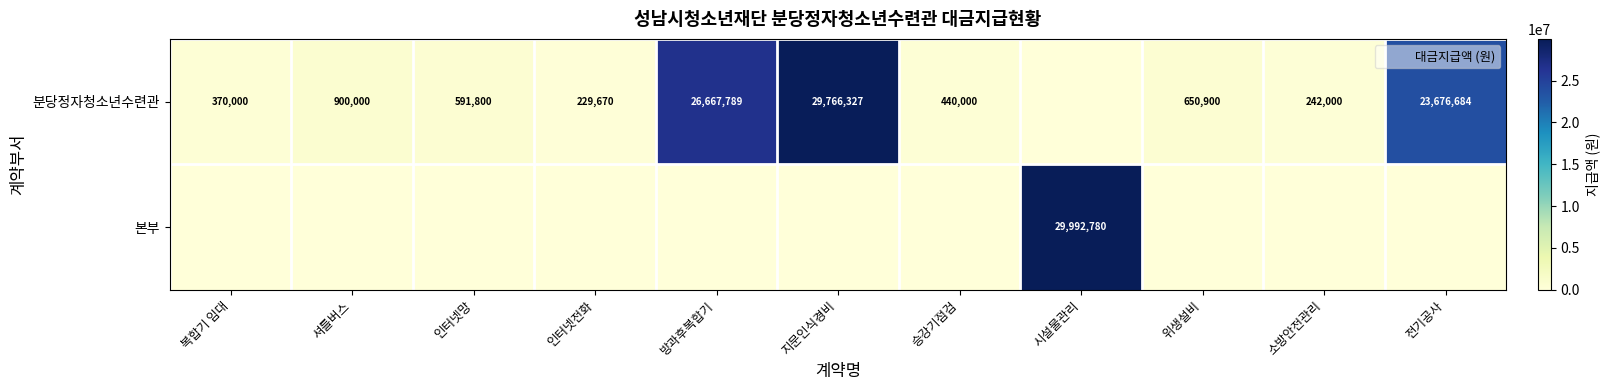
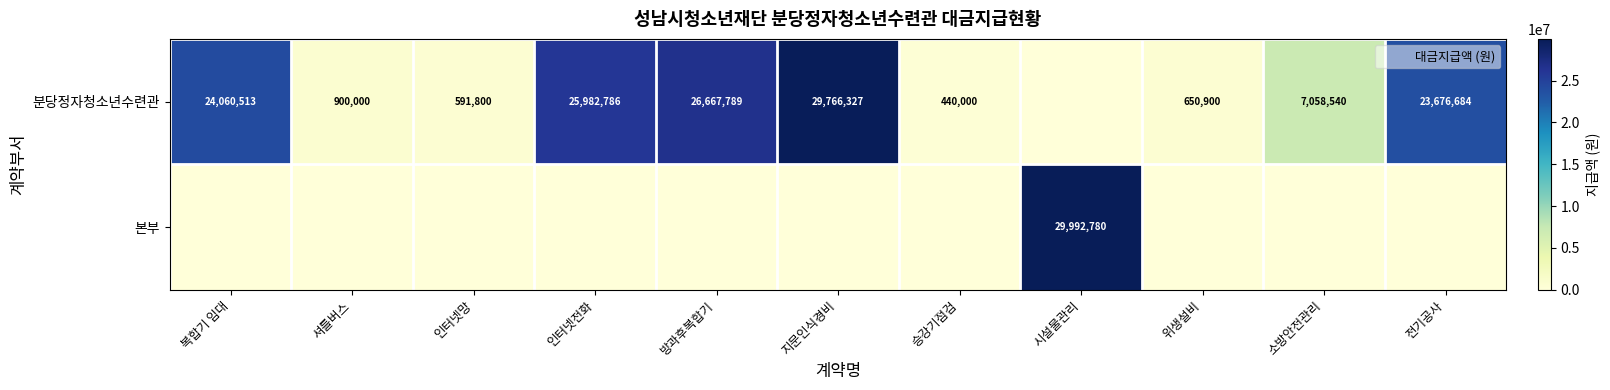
분당정자청소년수련관, 복합기 임대: 370,000 -> 24,060,513
분당정자청소년수련관, 인터넷전화: 229,670 -> 25,982,786
분당정자청소년수련관, 소방안전관리: 242,000 -> 7,058,540
